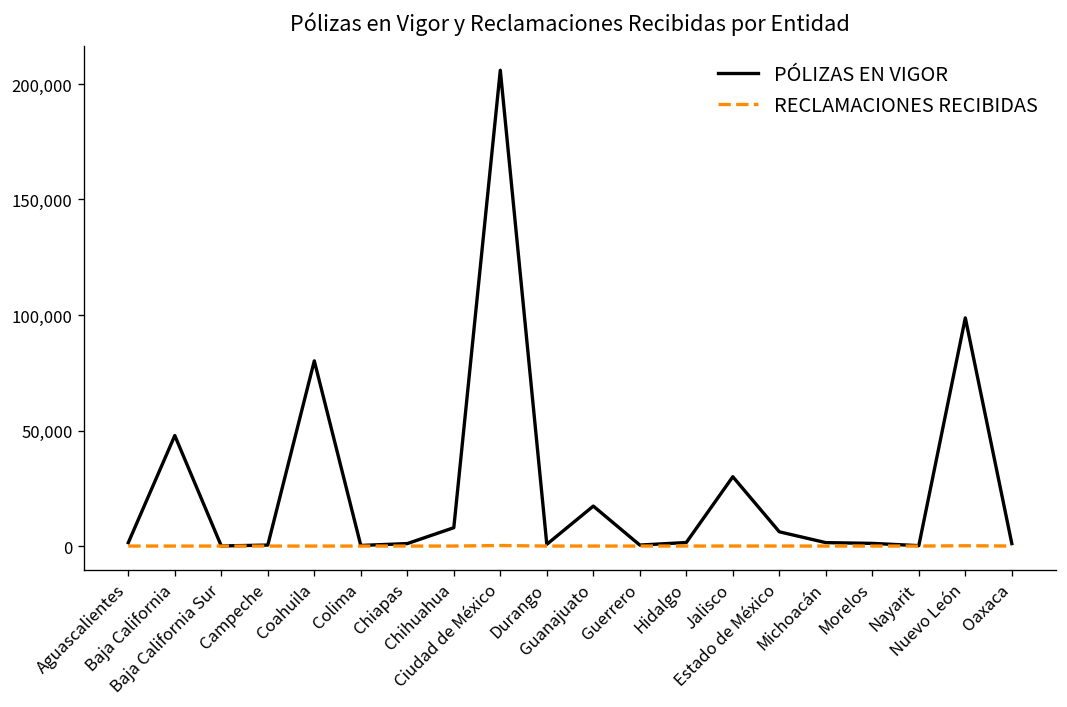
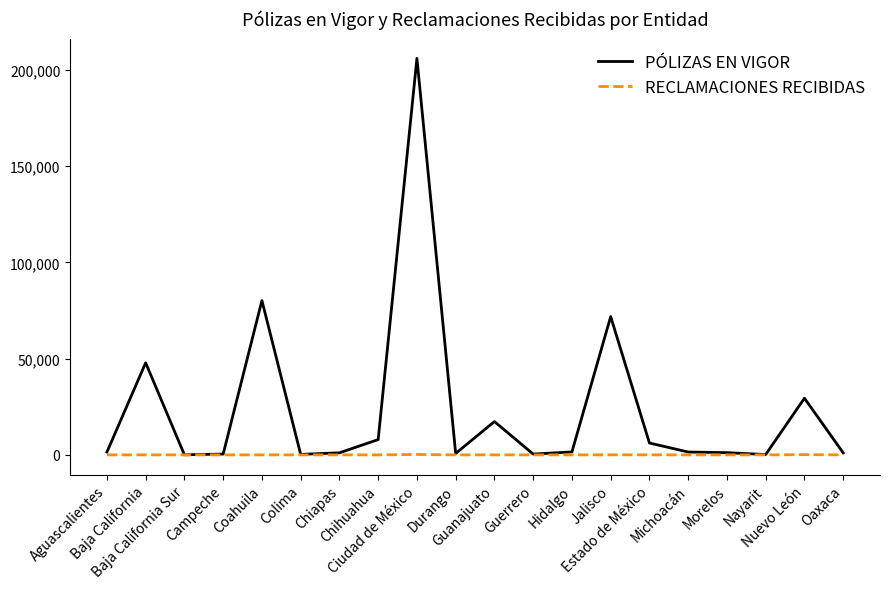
PÓLIZAS EN VIGOR, Jalisco: 30,000 -> 72,000
PÓLIZAS EN VIGOR, Nuevo León: 99,000 -> 29,000
